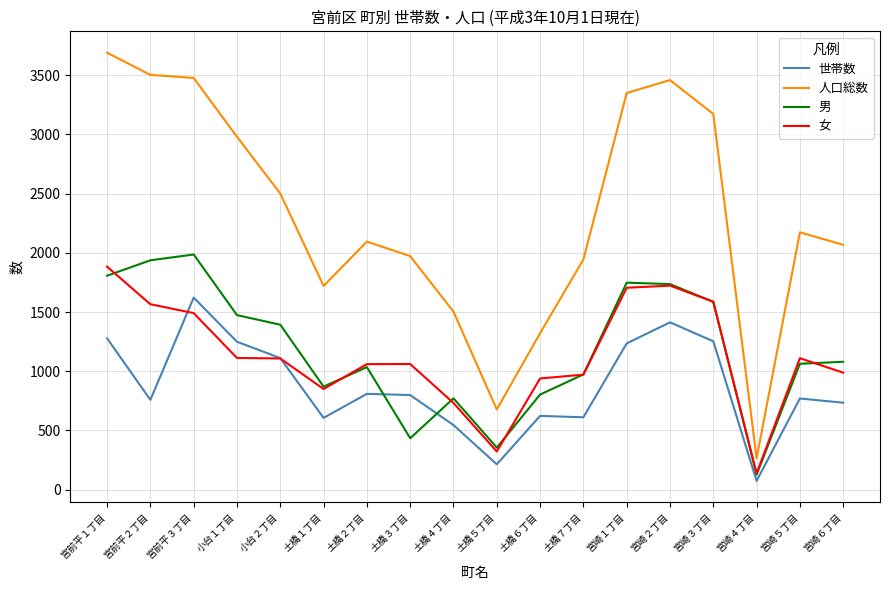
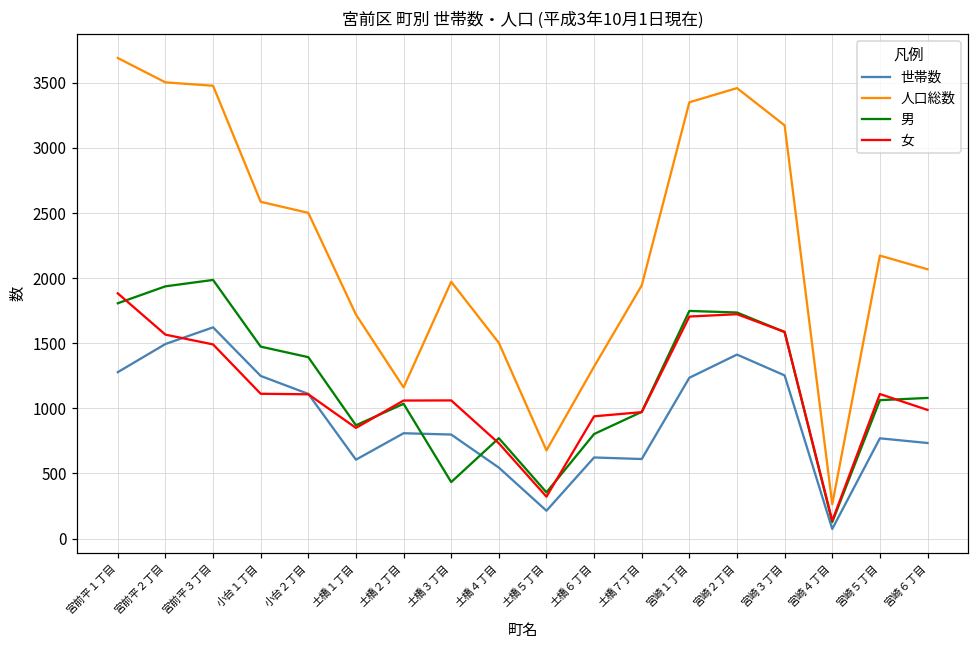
世帯数, 宮前平２丁目: 760 -> 1490
人口総数, 小台１丁目: 2980 -> 2590
人口総数, 土橋２丁目: 2100 -> 1160
